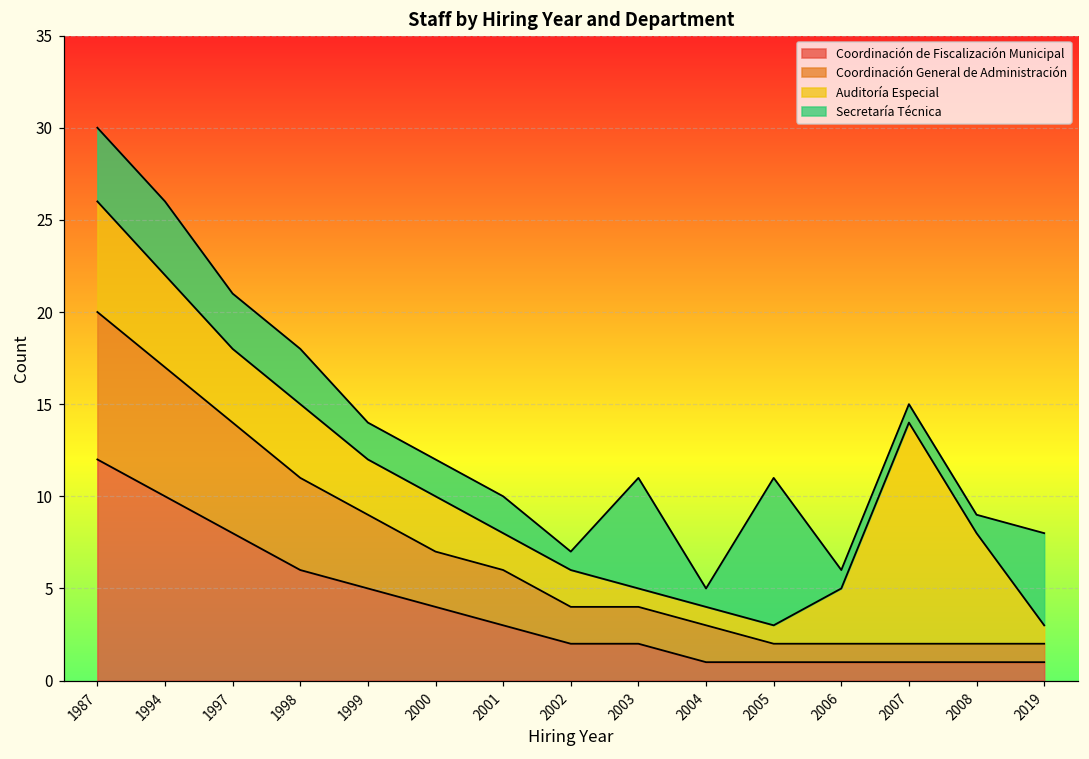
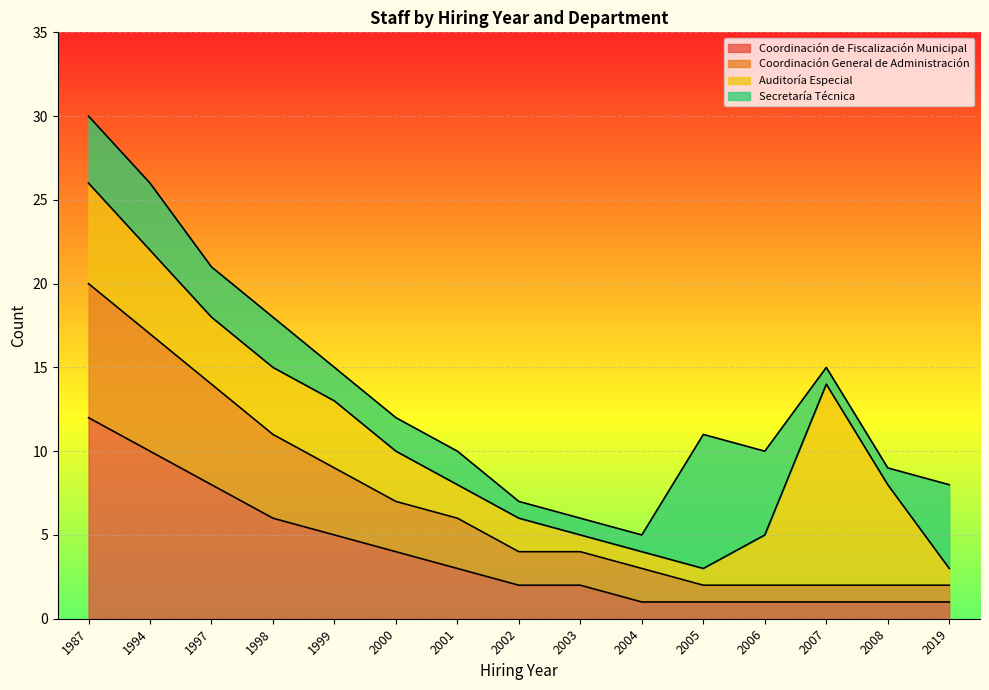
Auditoría Especial, 1999: 3 -> 4
Secretaría Técnica, 2003: 6 -> 1
Secretaría Técnica, 2006: 1 -> 5
